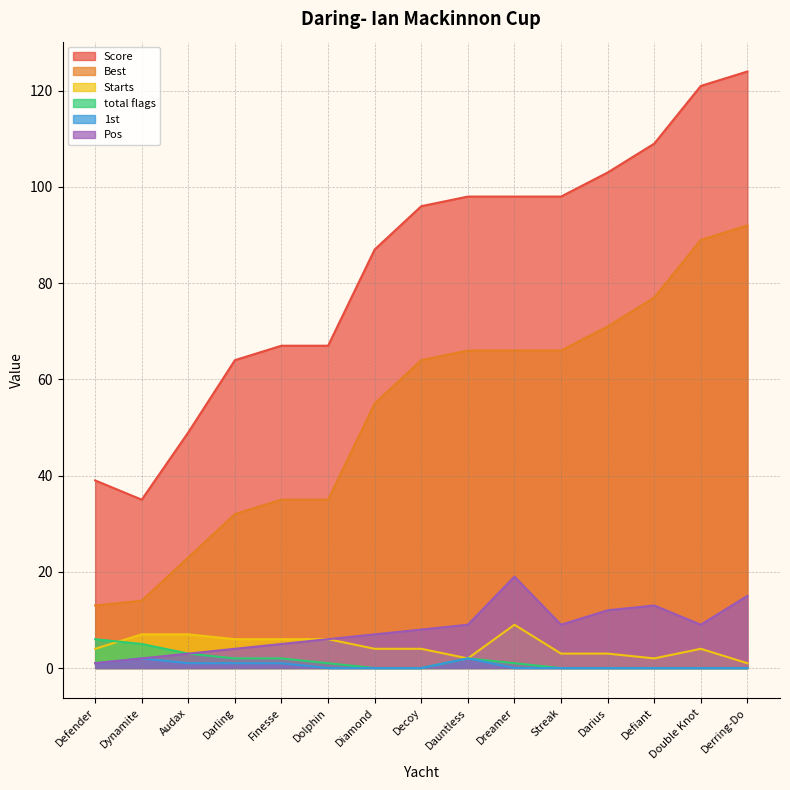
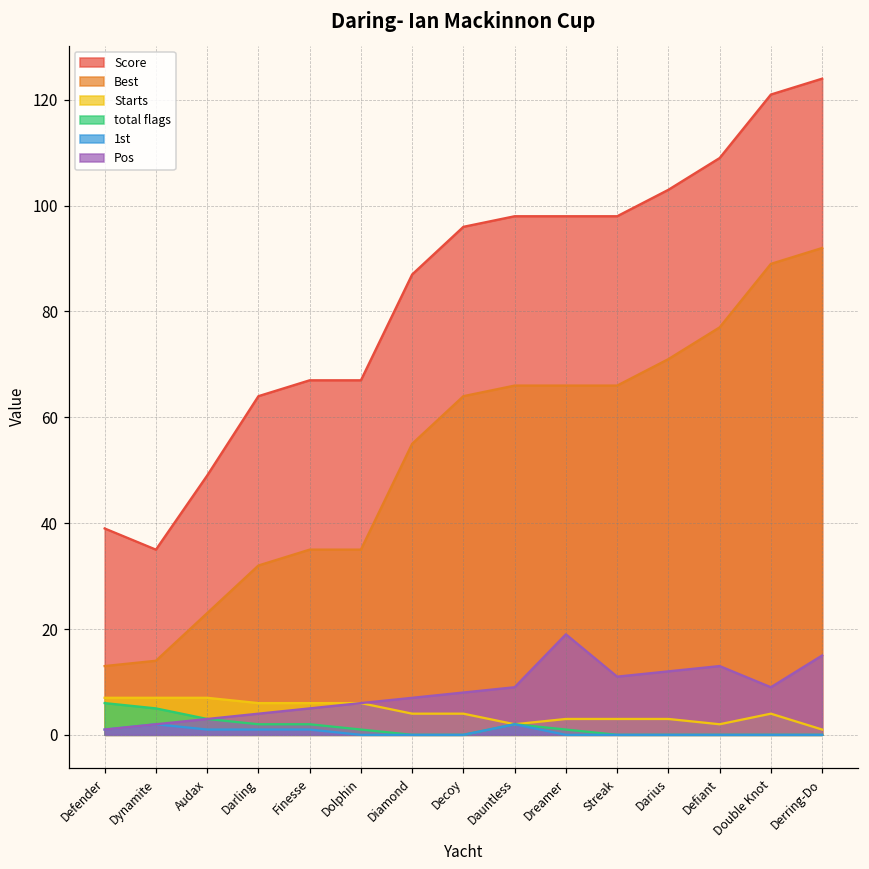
Starts, Defender: 4 -> 7
Starts, Dreamer: 9 -> 3
Pos, Streak: 9 -> 11
